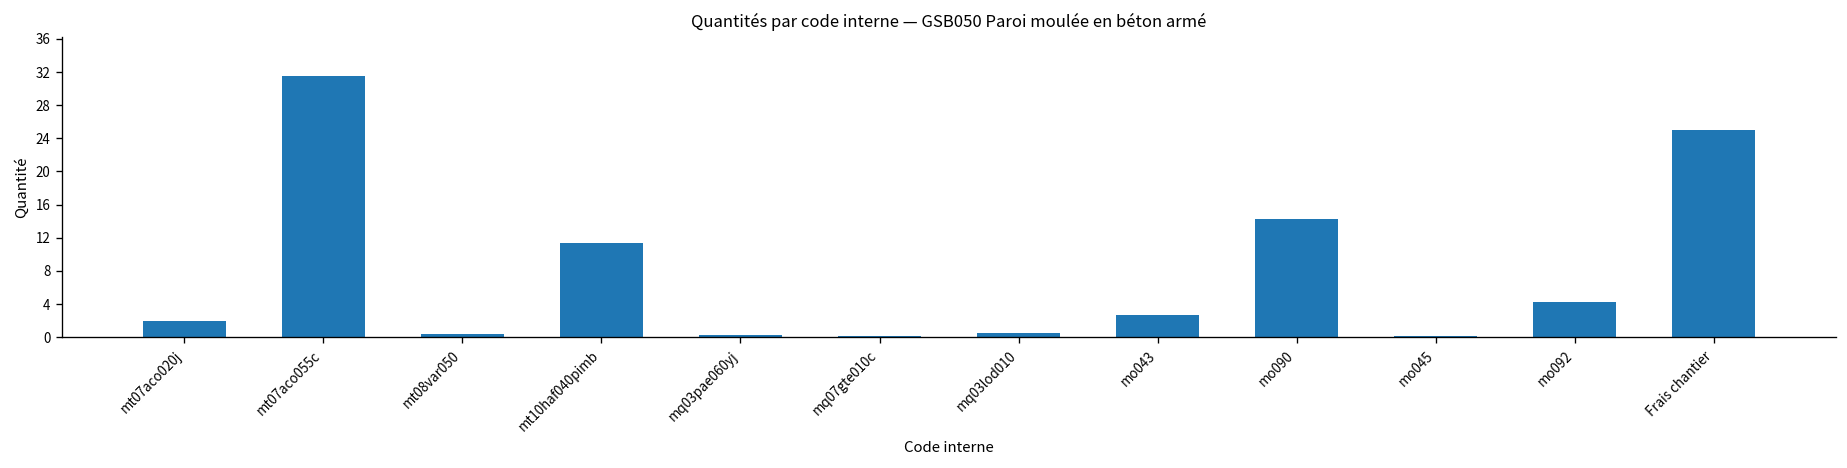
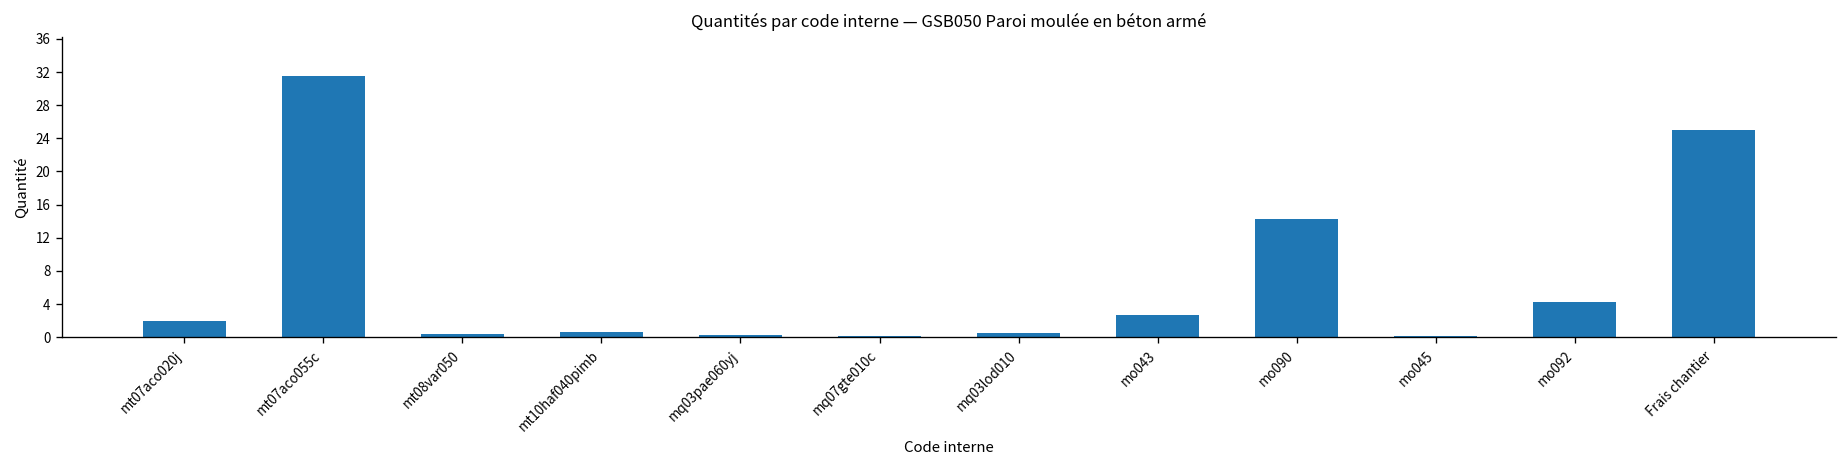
mt10haf040pimb: 11 -> 1
